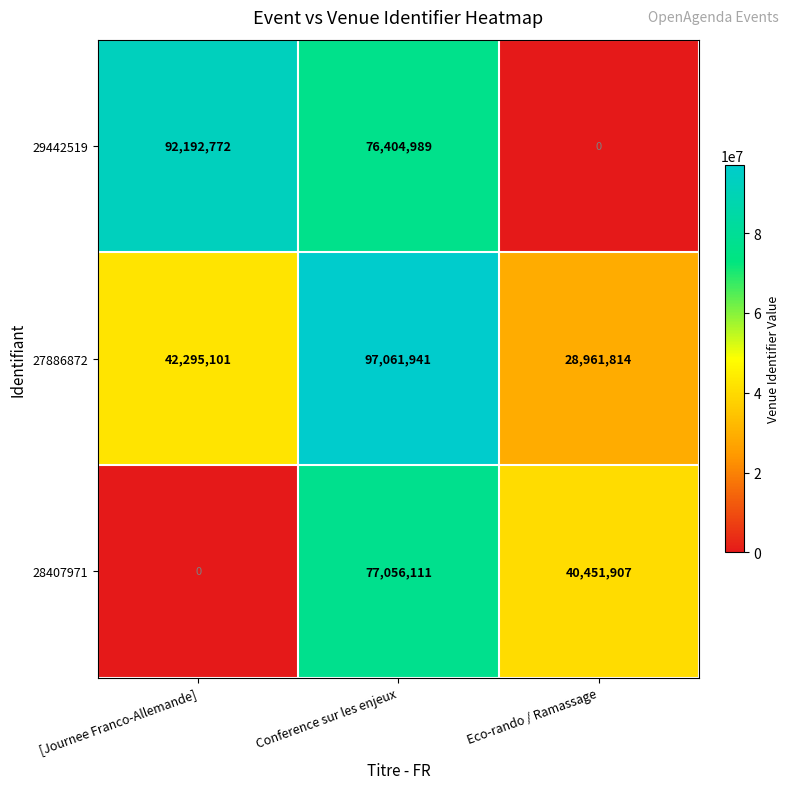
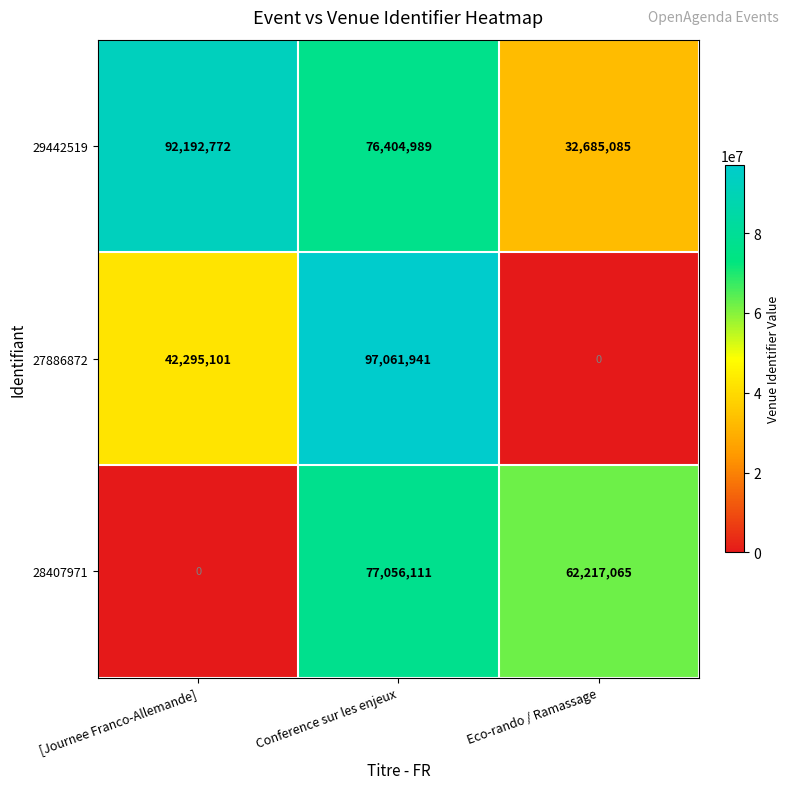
29442519, Eco-rando / Ramassage: 0 -> 32,685,085
27886872, Eco-rando / Ramassage: 28,961,814 -> 0
28407971, Eco-rando / Ramassage: 40,451,907 -> 62,217,065
